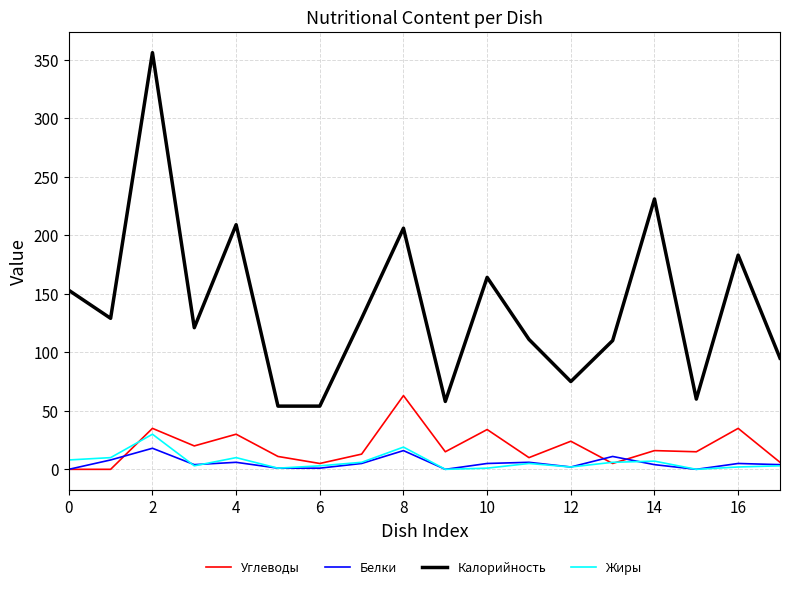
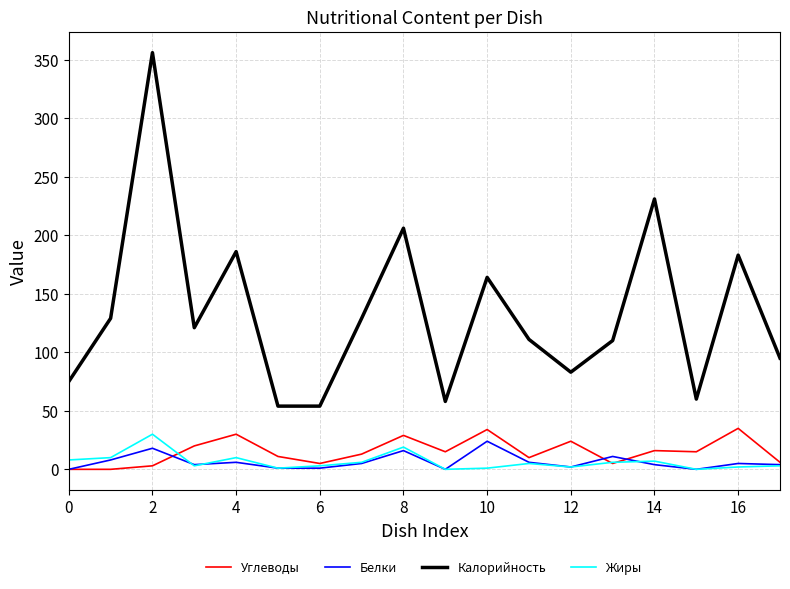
Калорийность, 0: 153 -> 75
Углеводы, 2: 35 -> 3
Калорийность, 4: 209 -> 186
Углеводы, 8: 63 -> 29
Белки, 10: 5 -> 24
Калорийность, 12: 75 -> 83
